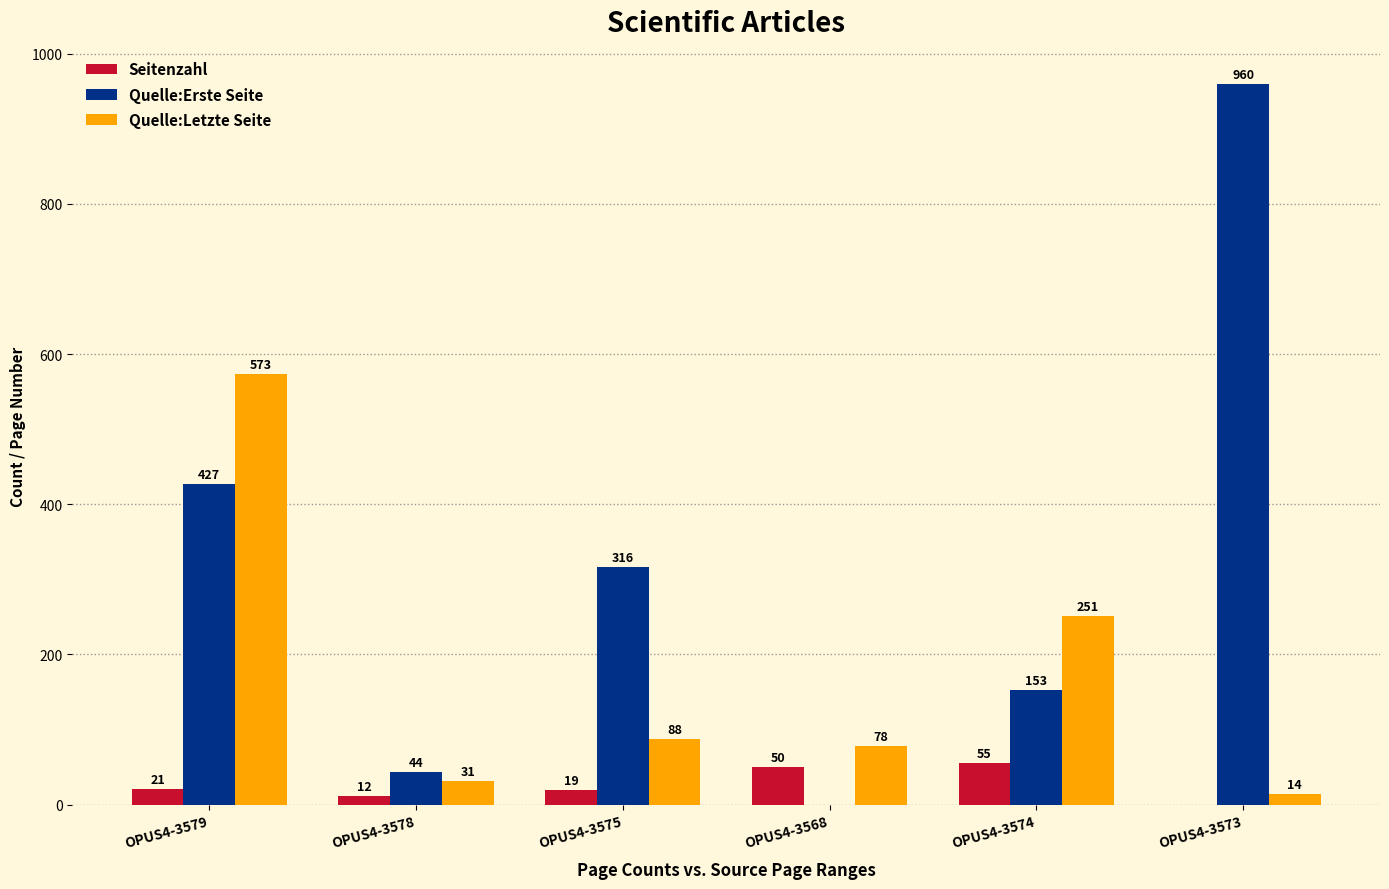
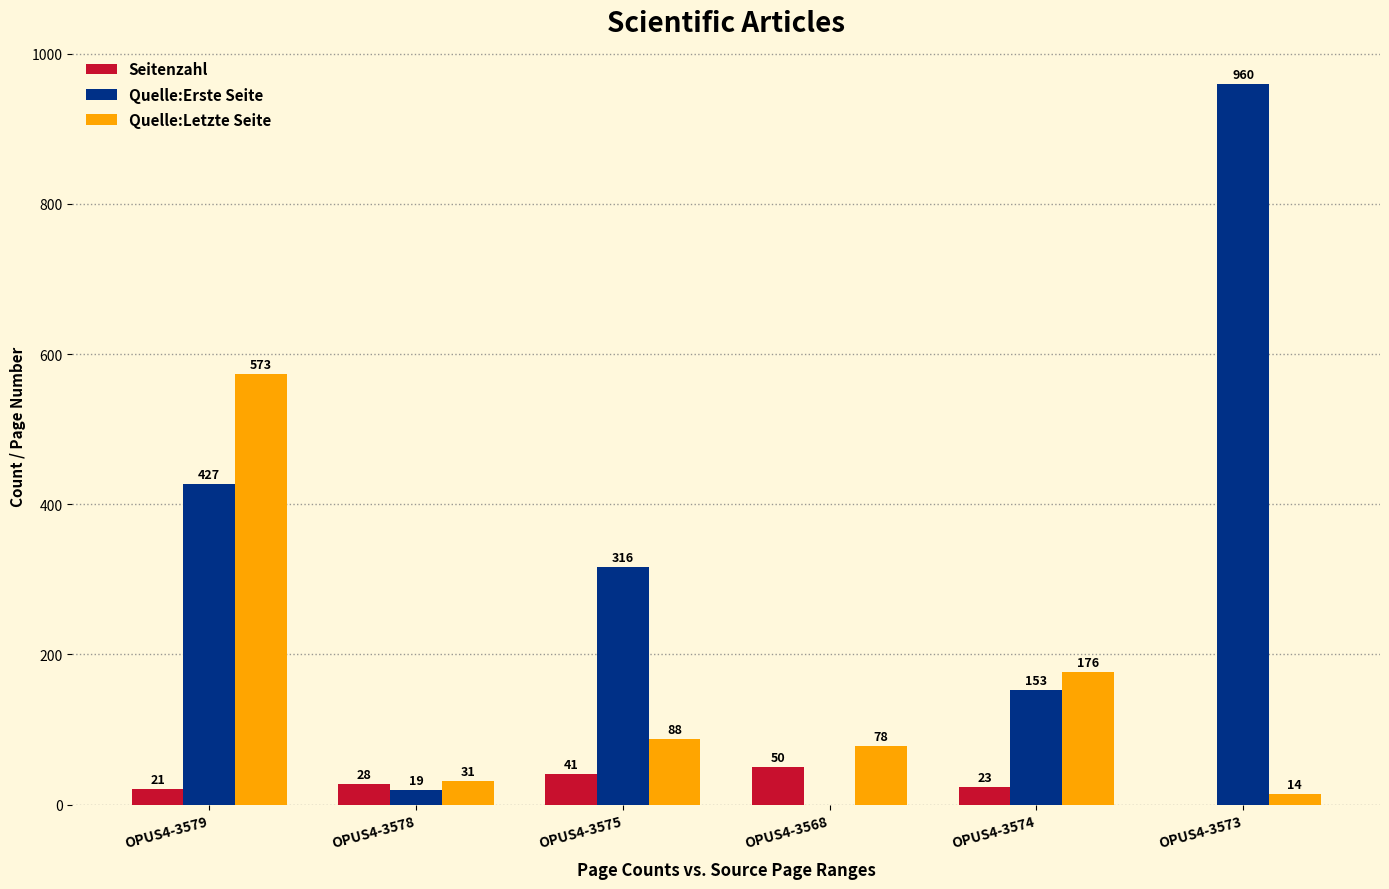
Seitenzahl, OPUS4-3578: 12 -> 28
Quelle:Erste Seite, OPUS4-3578: 44 -> 19
Seitenzahl, OPUS4-3575: 19 -> 41
Seitenzahl, OPUS4-3574: 55 -> 23
Quelle:Letzte Seite, OPUS4-3574: 251 -> 176
